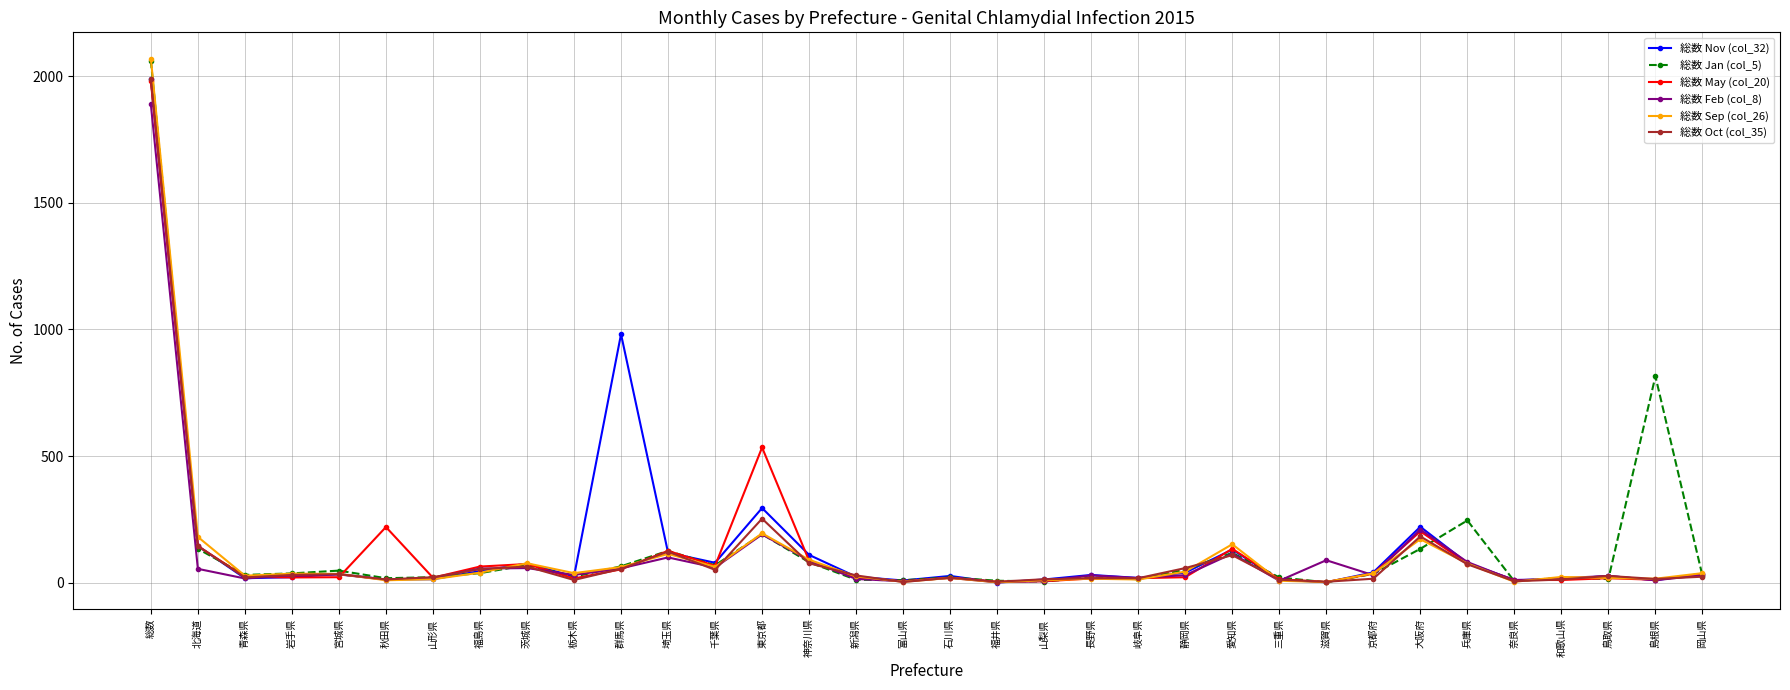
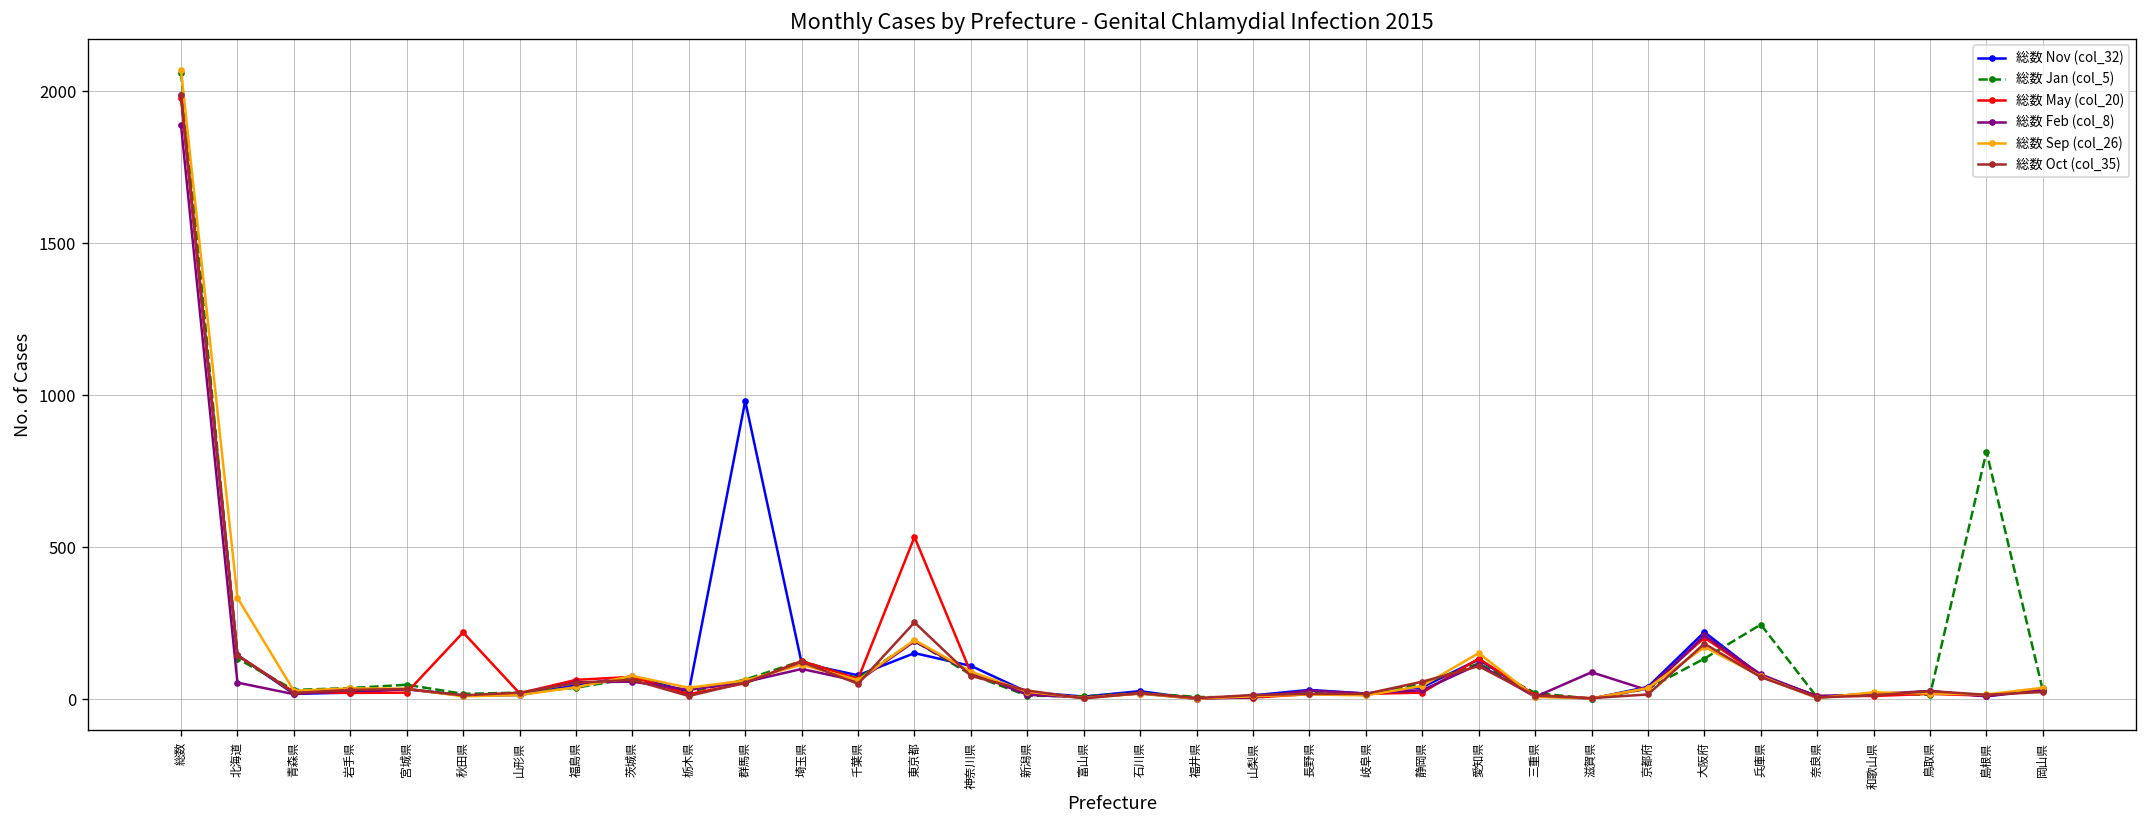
総数 Sep (col_26), 北海道: 180 -> 330
総数 Nov (col_32), 東京都: 300 -> 150
